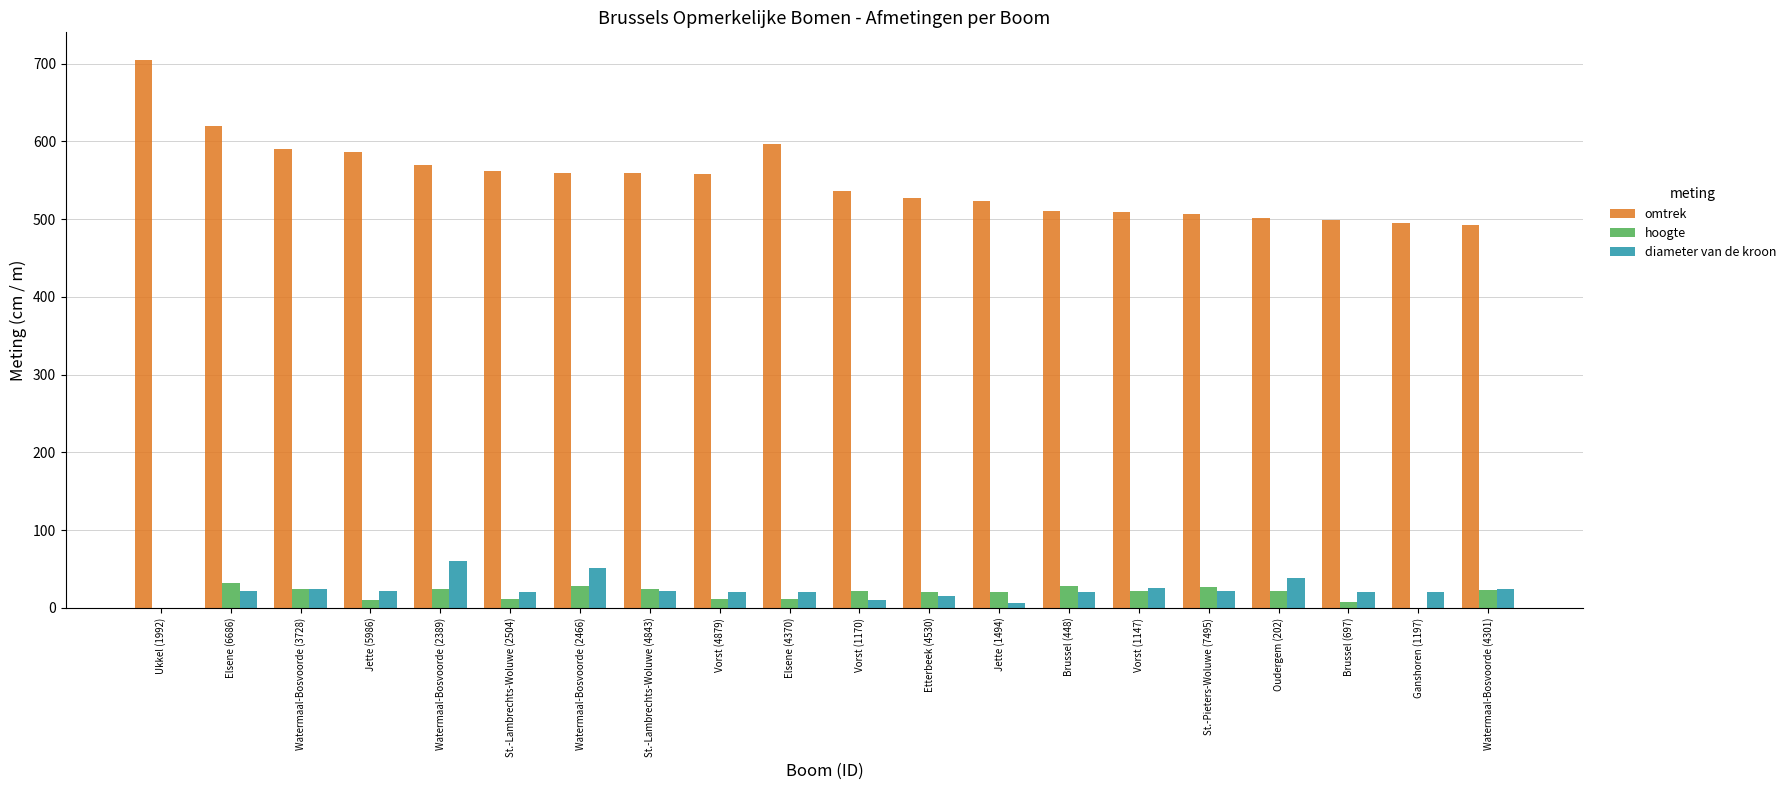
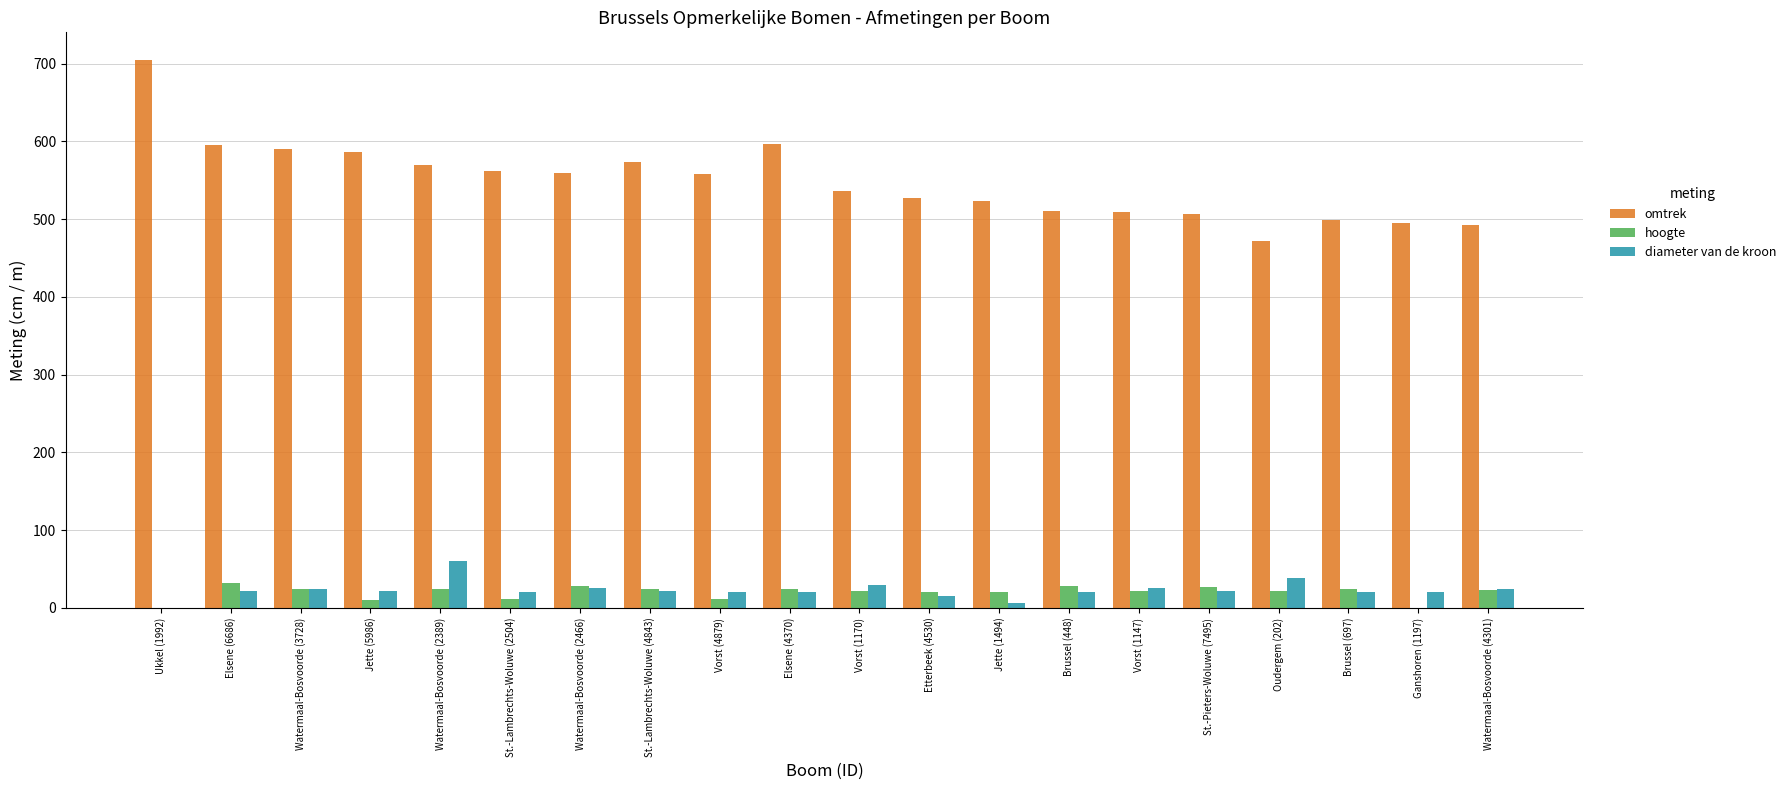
omtrek, Elsene (6686): 620 -> 600
diameter van de kroon, Watermaal-Bosvoorde (2466): 50 -> 30
omtrek, St.-Lambrechts-Woluwe (4843): 560 -> 570
hoogte, Elsene (4370): 10 -> 30
diameter van de kroon, Vorst (1170): 10 -> 30
omtrek, Oudergem (202): 500 -> 470
hoogte, Brussel (697): 10 -> 30
